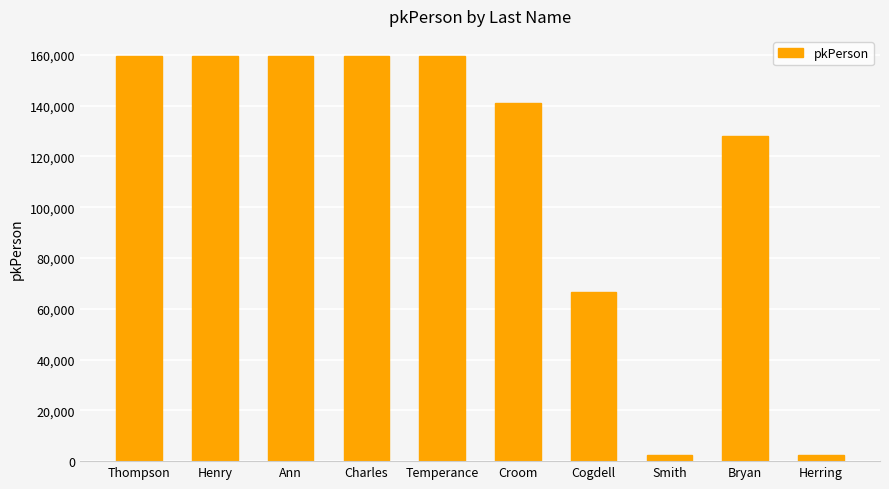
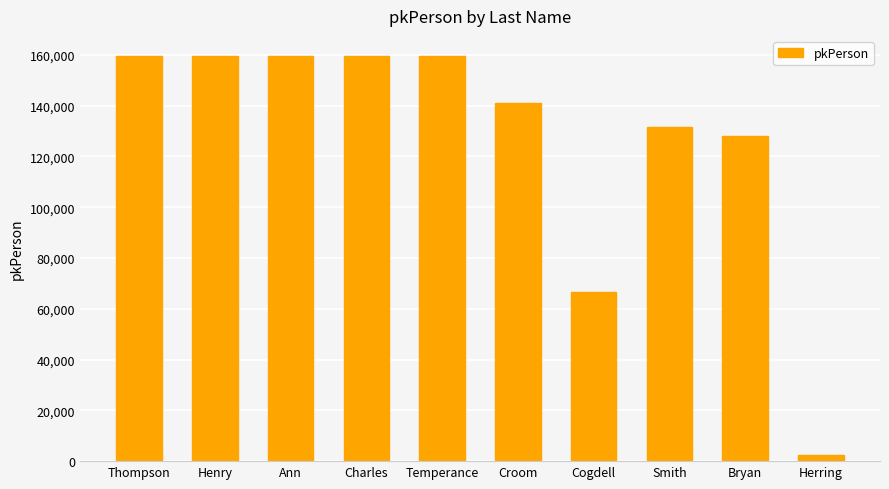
Smith: 3,000 -> 131,000
